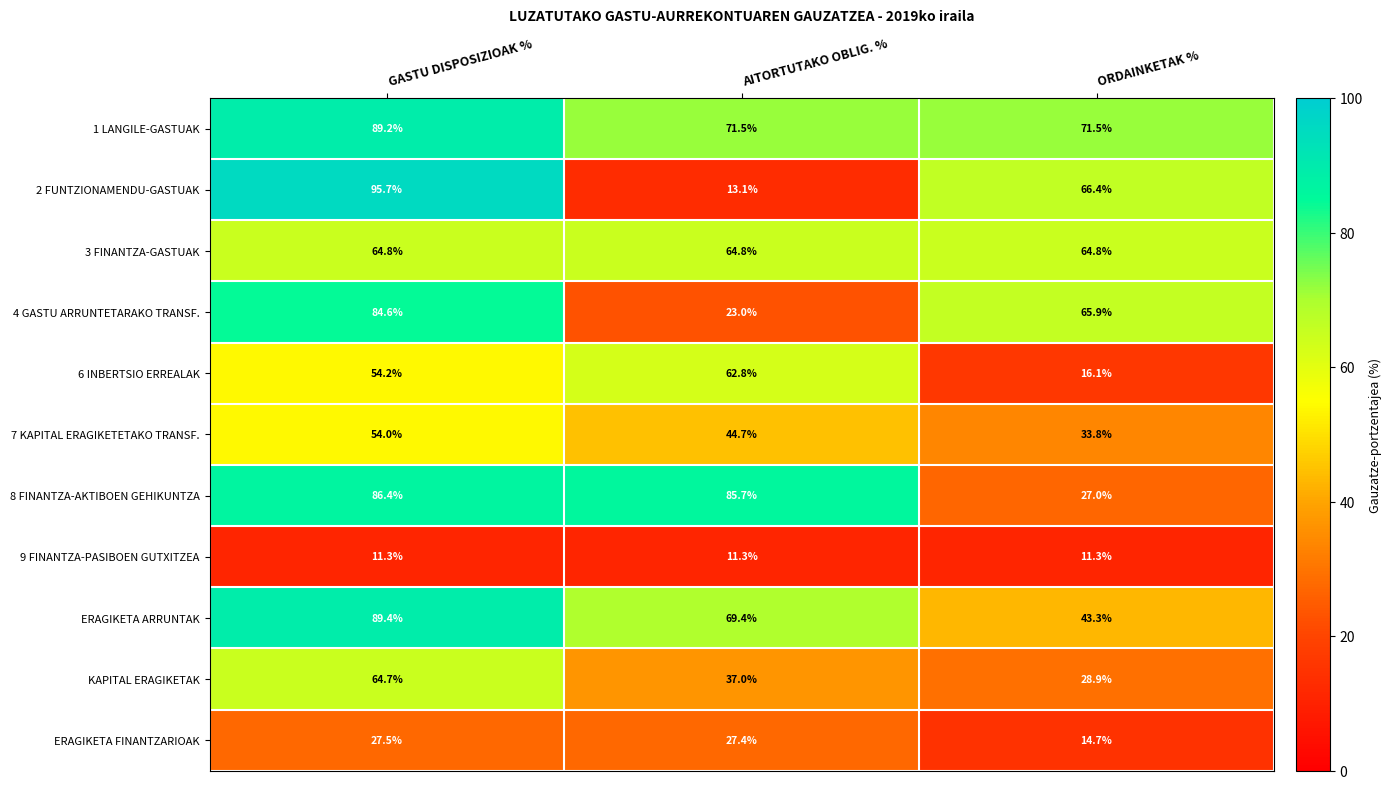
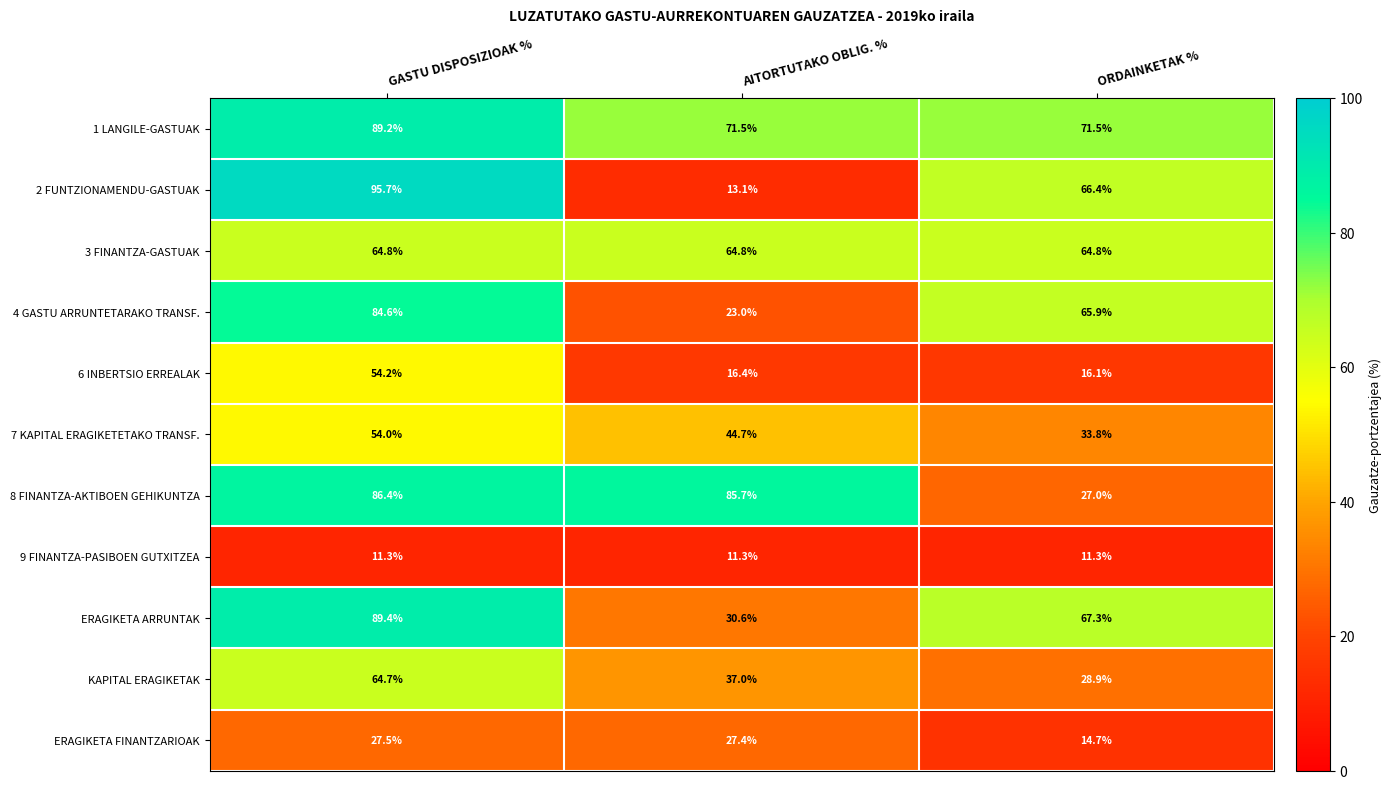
6 INBERTSIO ERREALAK, AITORTUTAKO OBLIG. %: 62.8% -> 16.4%
ERAGIKETA ARRUNTAK, AITORTUTAKO OBLIG. %: 69.4% -> 30.6%
ERAGIKETA ARRUNTAK, ORDAINKETAK %: 43.3% -> 67.3%
